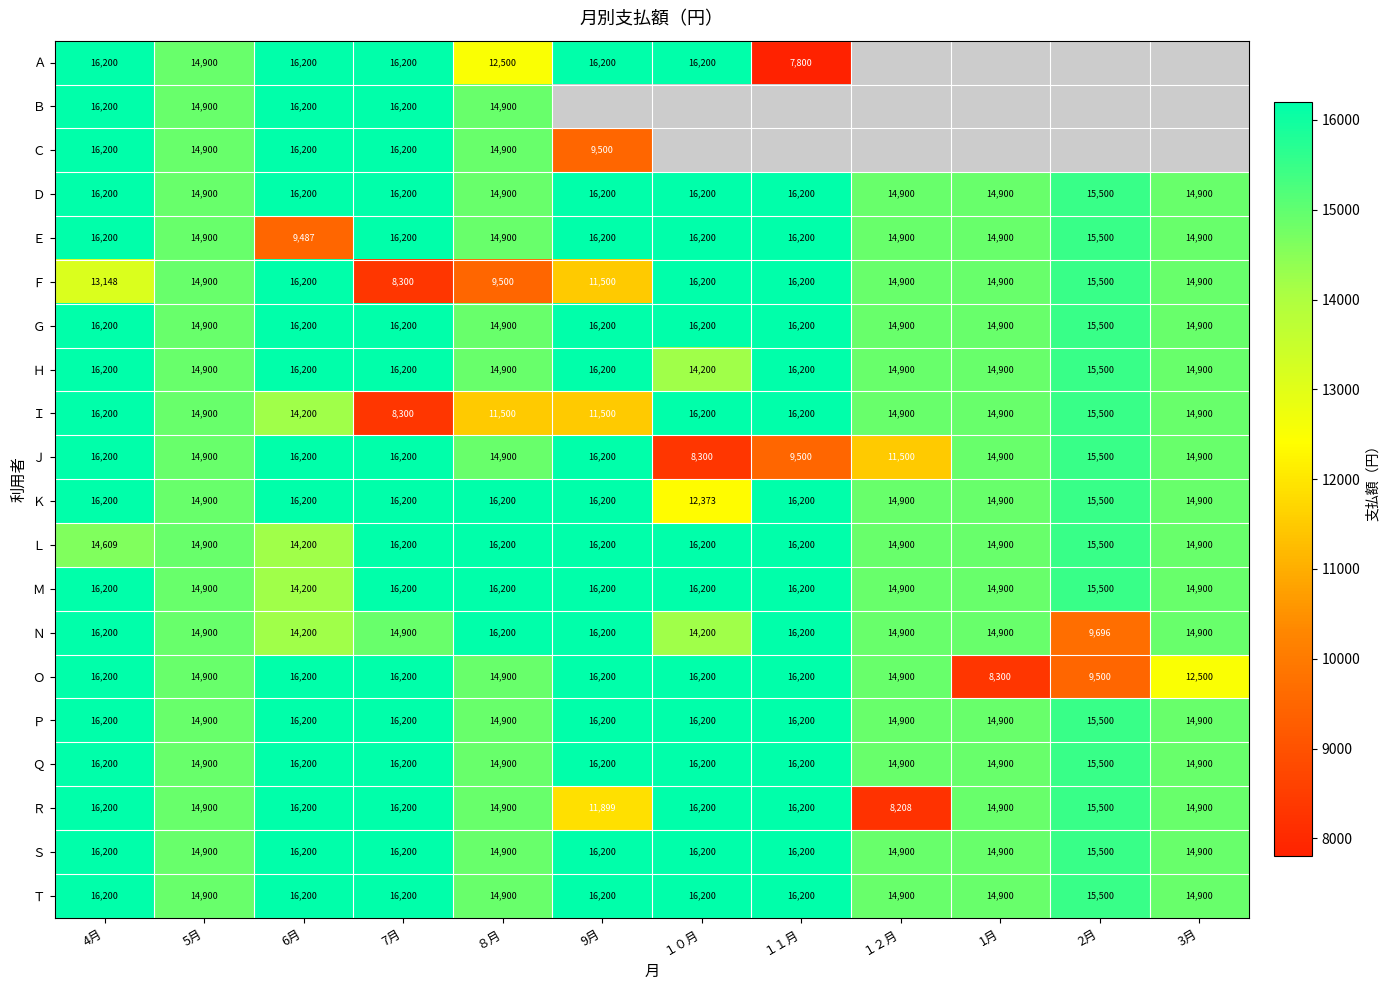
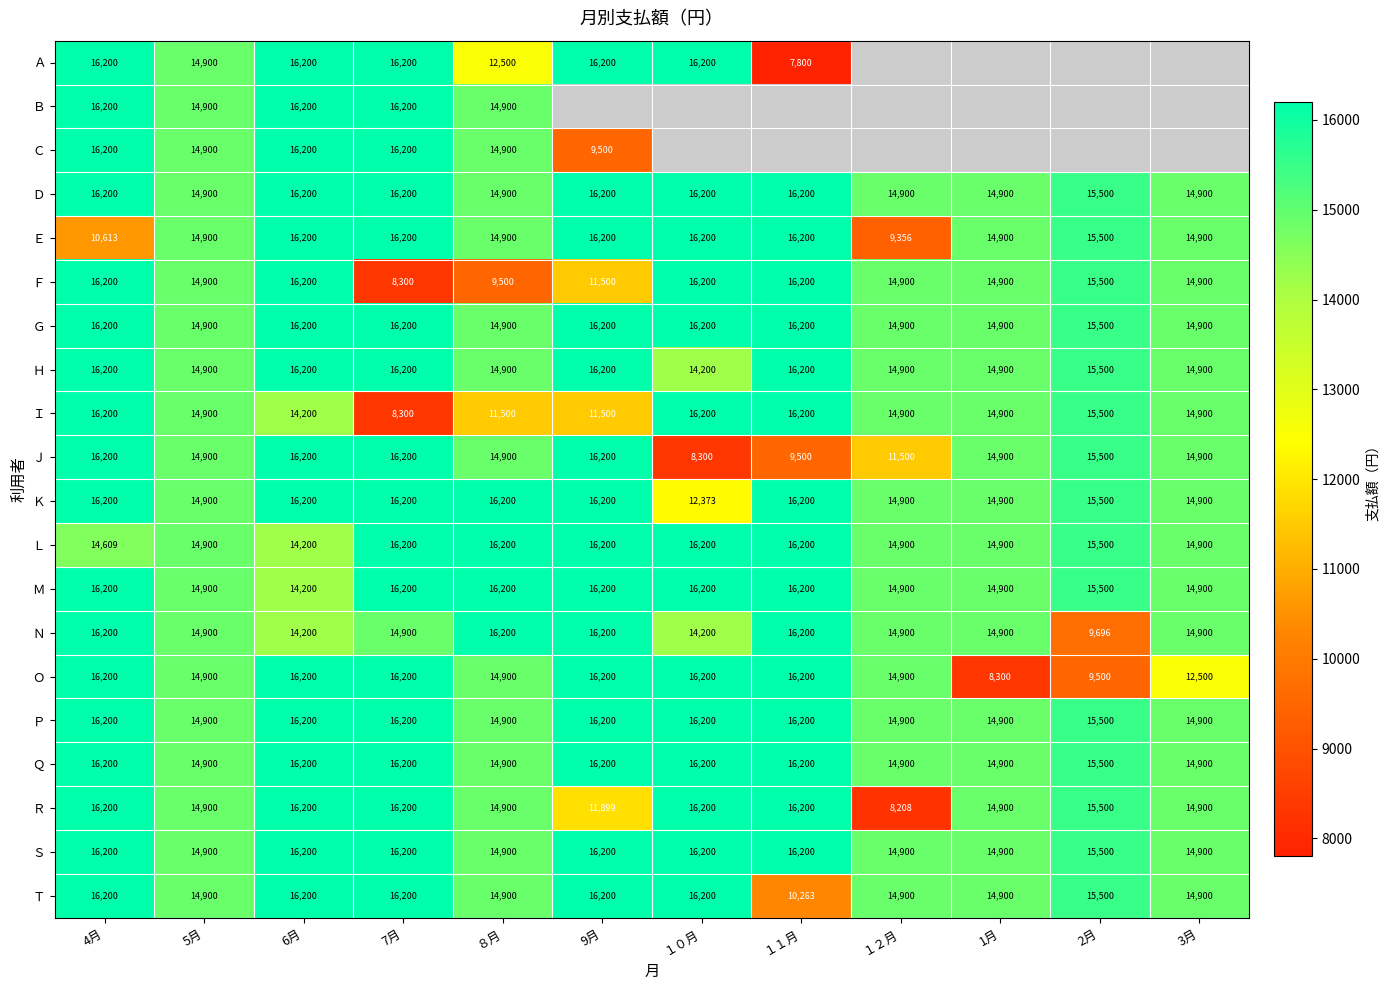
Ｅ, 4月: 16,200 -> 10,613
Ｅ, 6月: 9,487 -> 16,200
Ｅ, １２月: 14,900 -> 9,356
Ｆ, 4月: 13,148 -> 16,200
Ｔ, １１月: 16,200 -> 10,263
